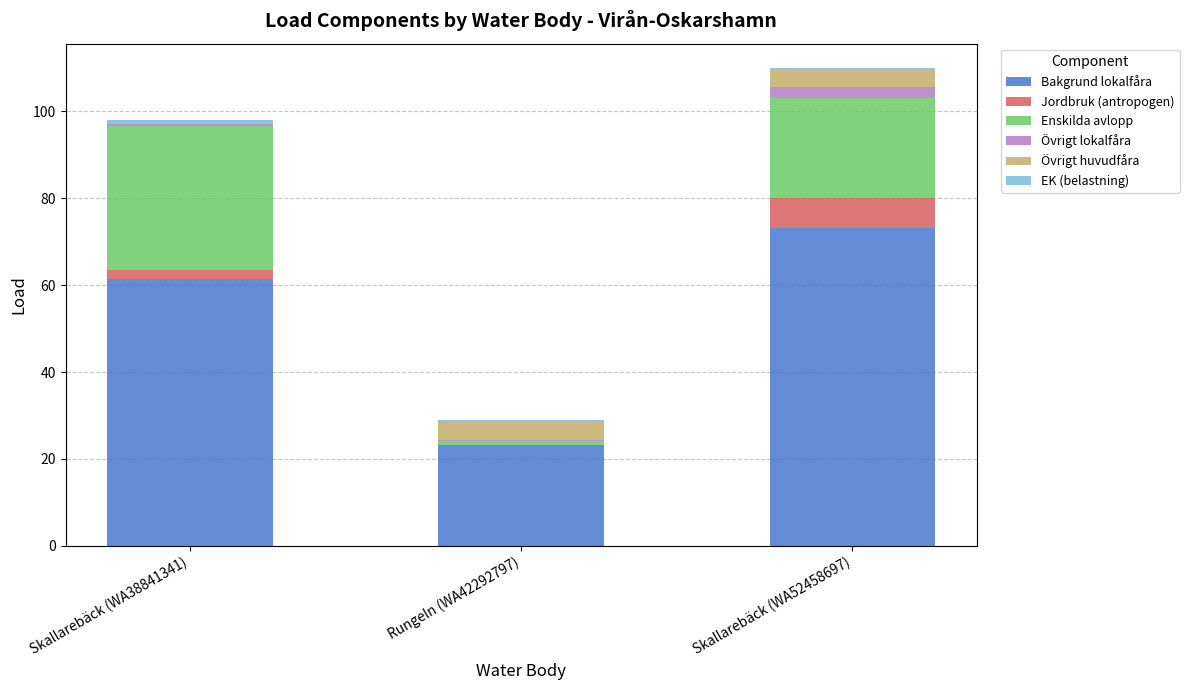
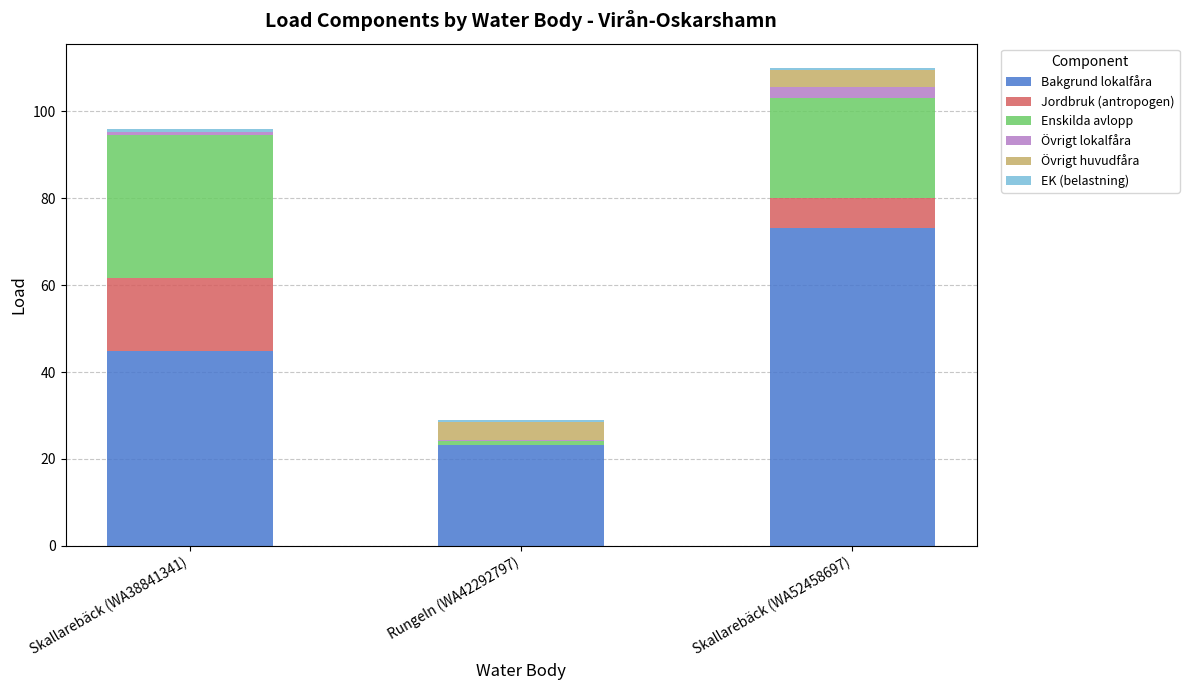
Bakgrund lokalfåra, Skallarebäck (WA38841341): 61 -> 45
Jordbruk (antropogen), Skallarebäck (WA38841341): 2 -> 17
